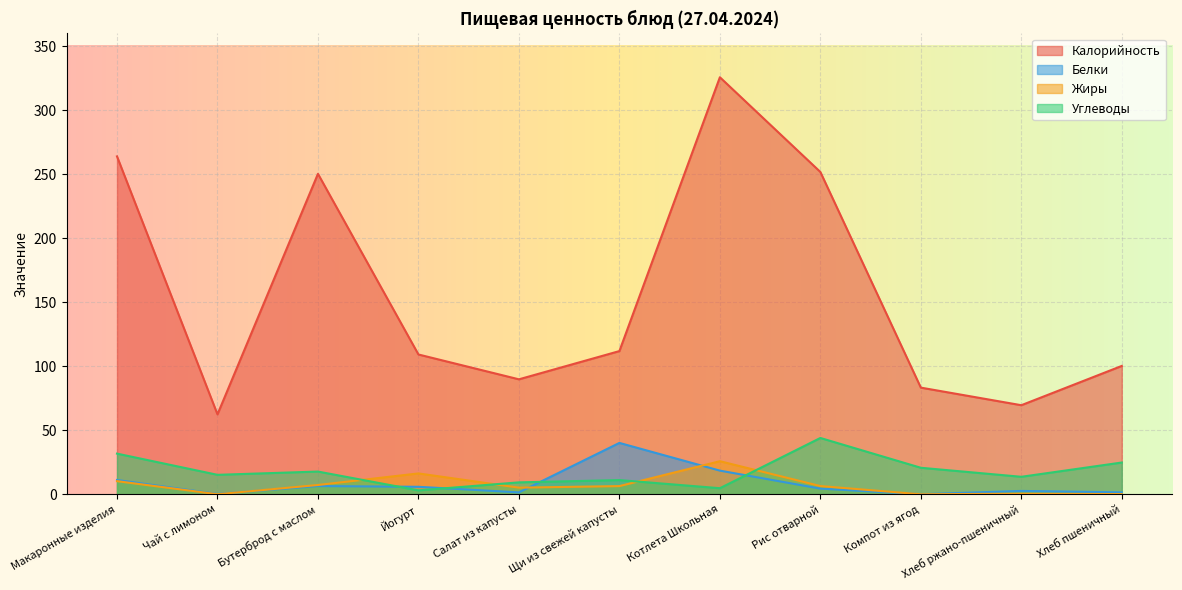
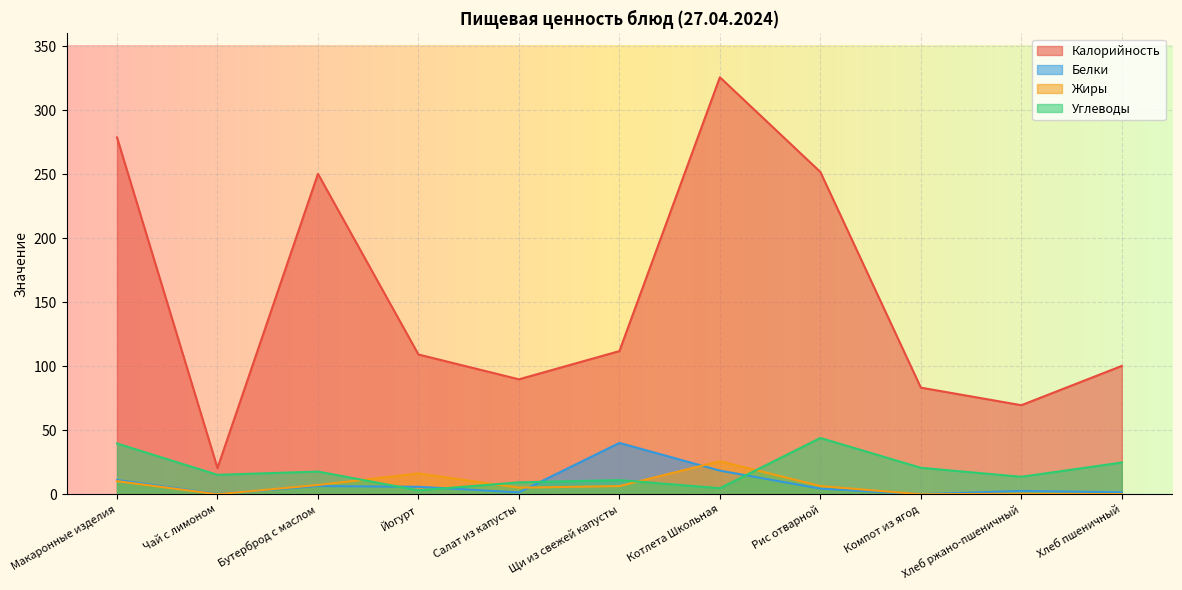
Калорийность, Макаронные изделия: 264 -> 279
Углеводы, Макаронные изделия: 32 -> 40
Калорийность, Чай с лимоном: 62 -> 21
